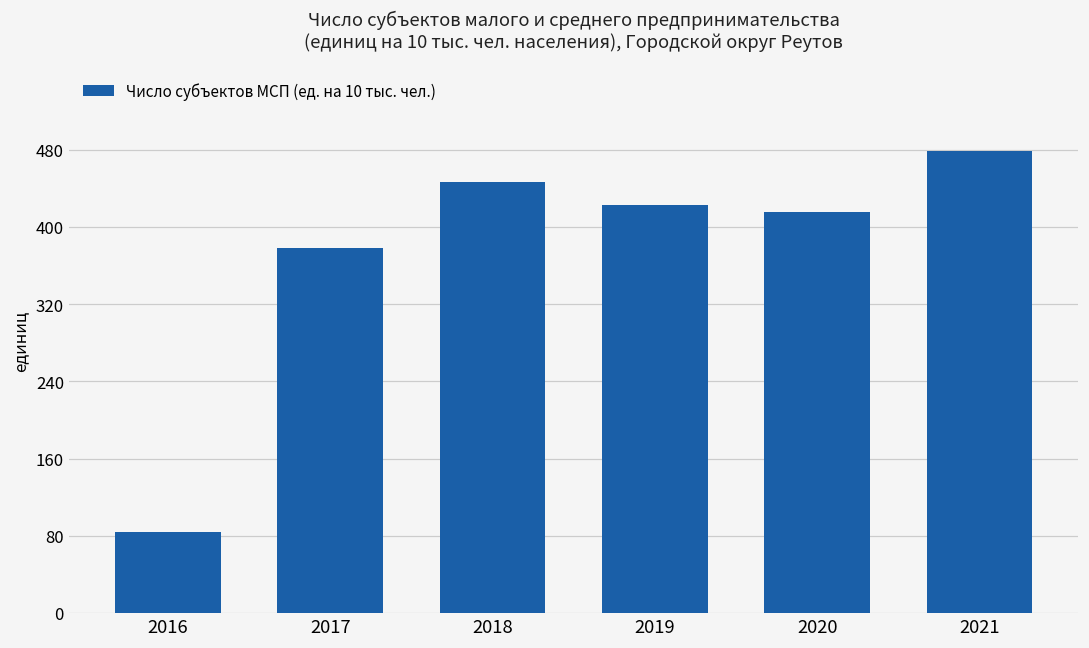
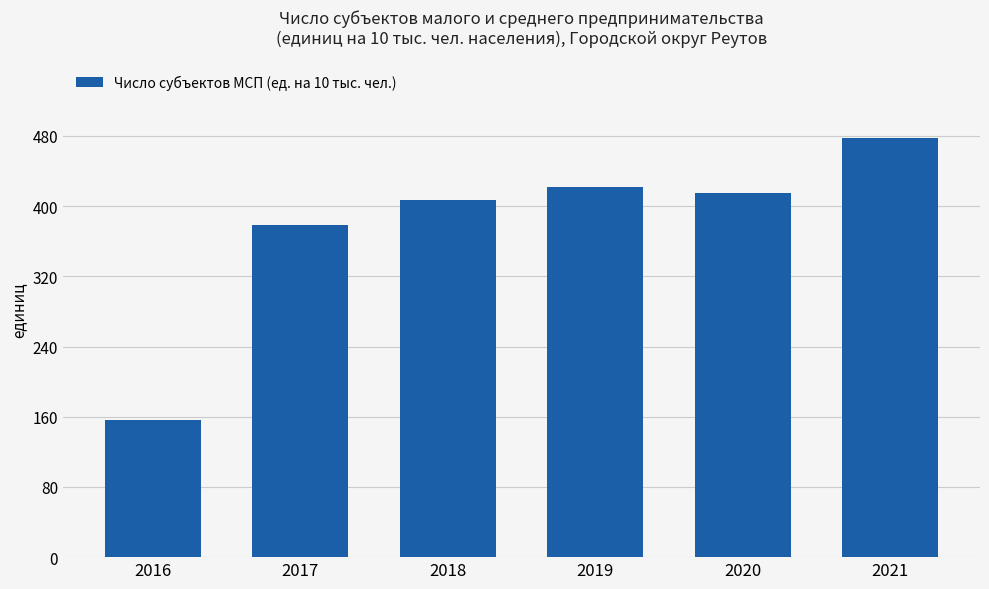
2016: 80 -> 160
2018: 450 -> 410
